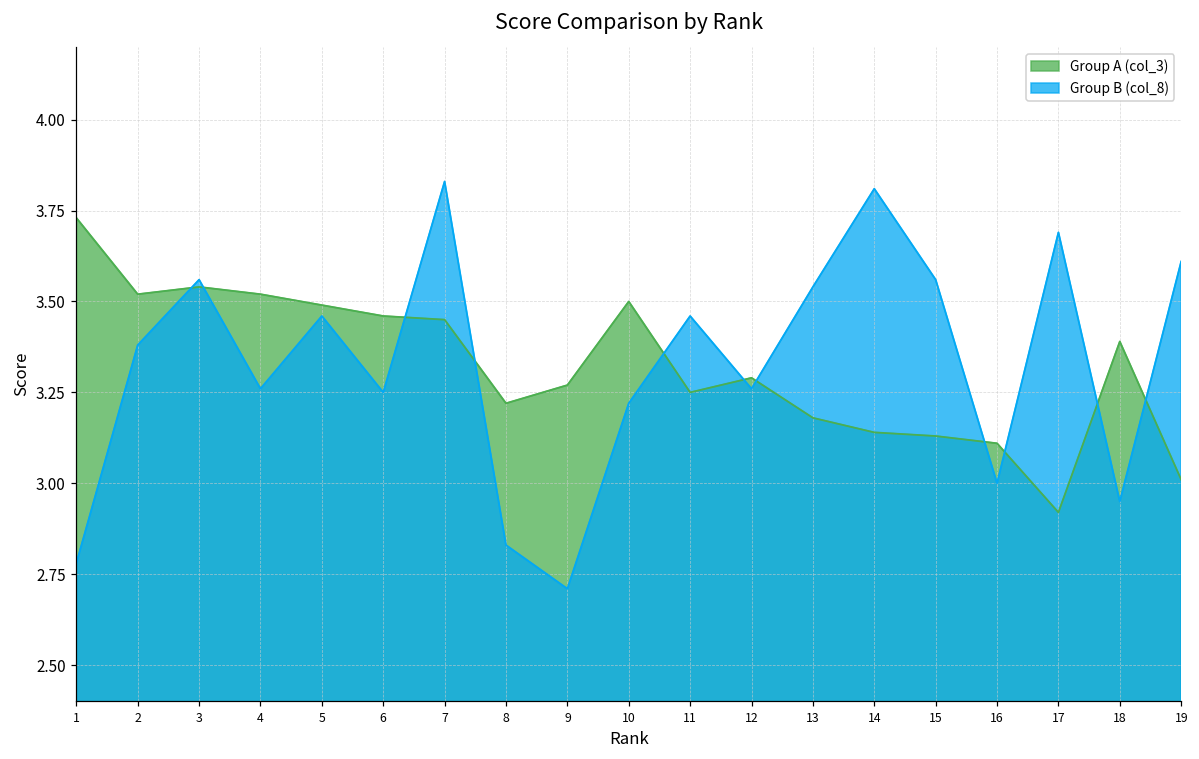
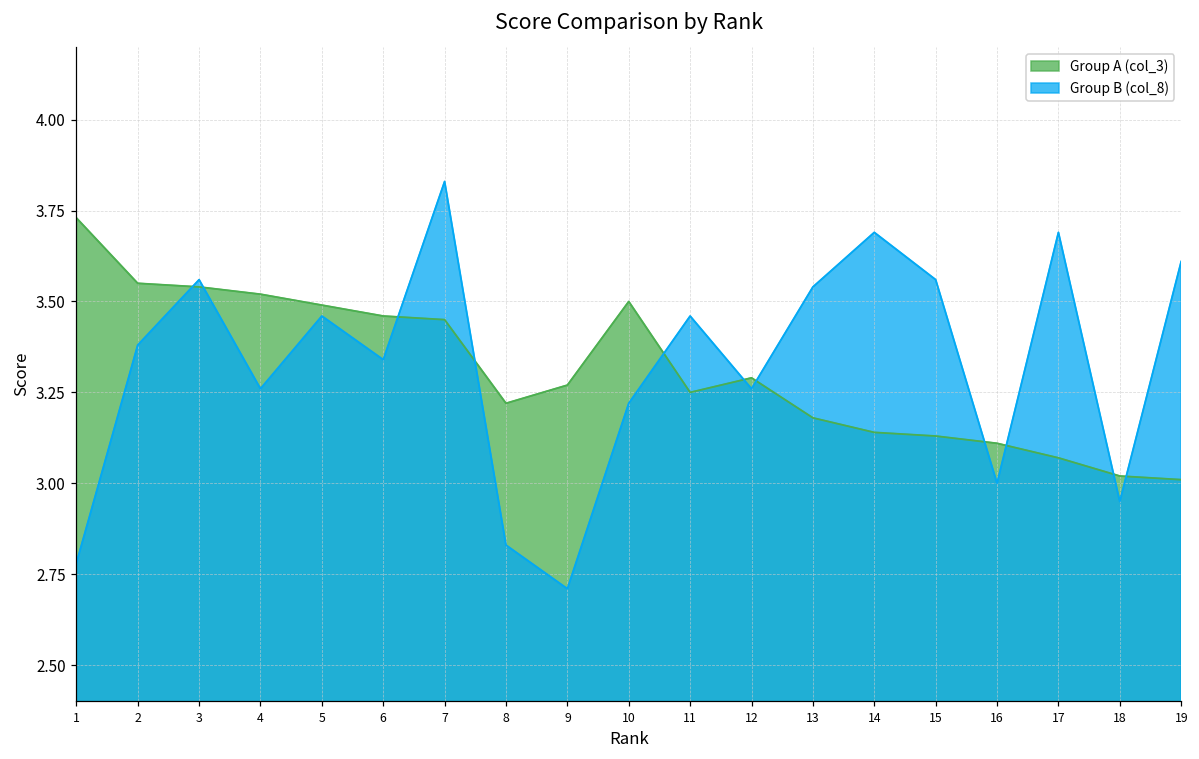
Group A (col_3), 2: 3.52 -> 3.55
Group B (col_8), 6: 3.25 -> 3.34
Group B (col_8), 14: 3.81 -> 3.69
Group A (col_3), 17: 2.92 -> 3.07
Group A (col_3), 18: 3.39 -> 3.02
